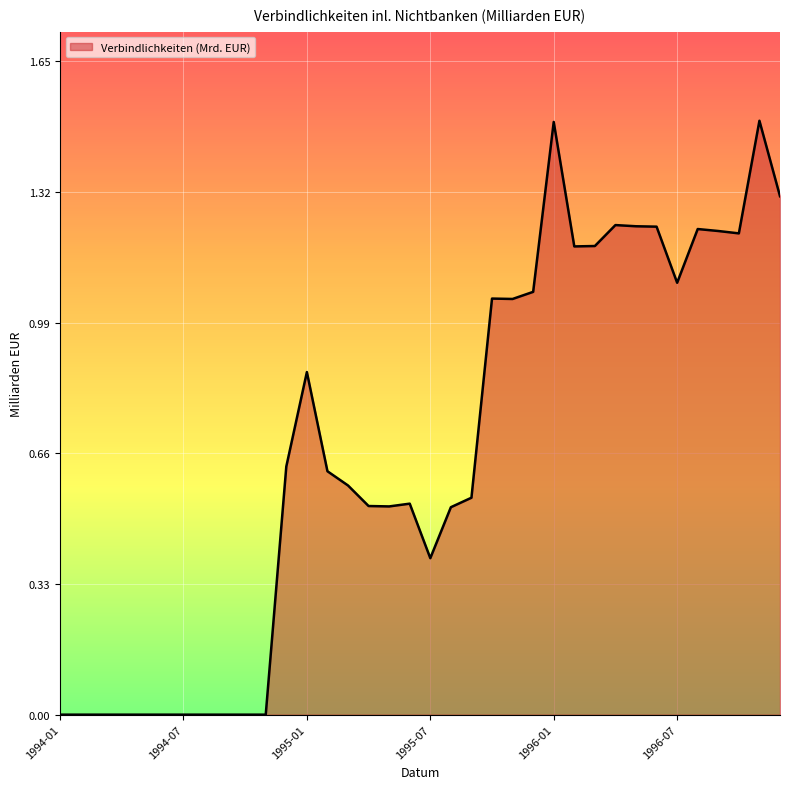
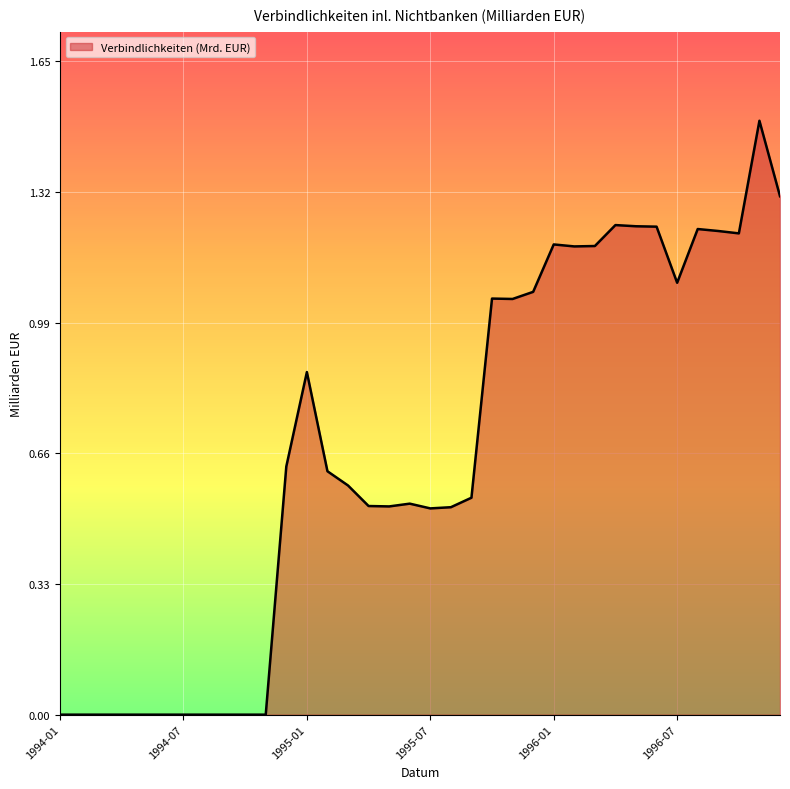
1995-07: 0.40 -> 0.52
1996-01: 1.50 -> 1.19
